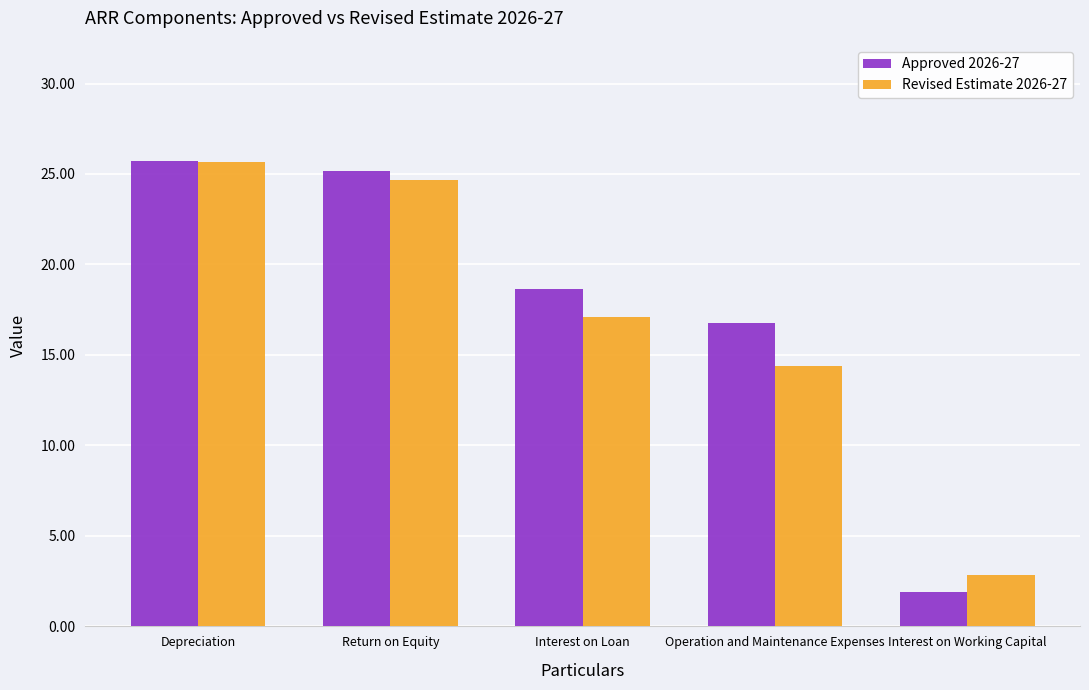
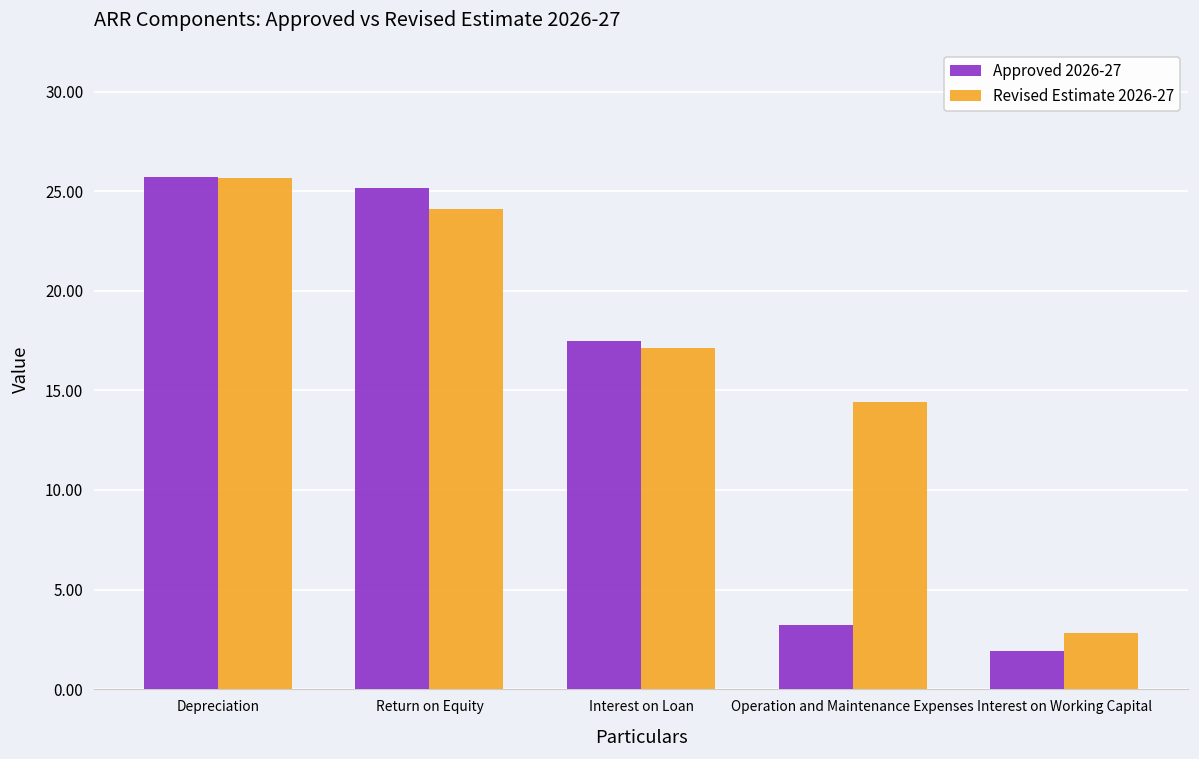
Revised Estimate 2026-27, Return on Equity: 24.6 -> 24.1
Approved 2026-27, Interest on Loan: 18.6 -> 17.5
Approved 2026-27, Operation and Maintenance Expenses: 16.8 -> 3.2
